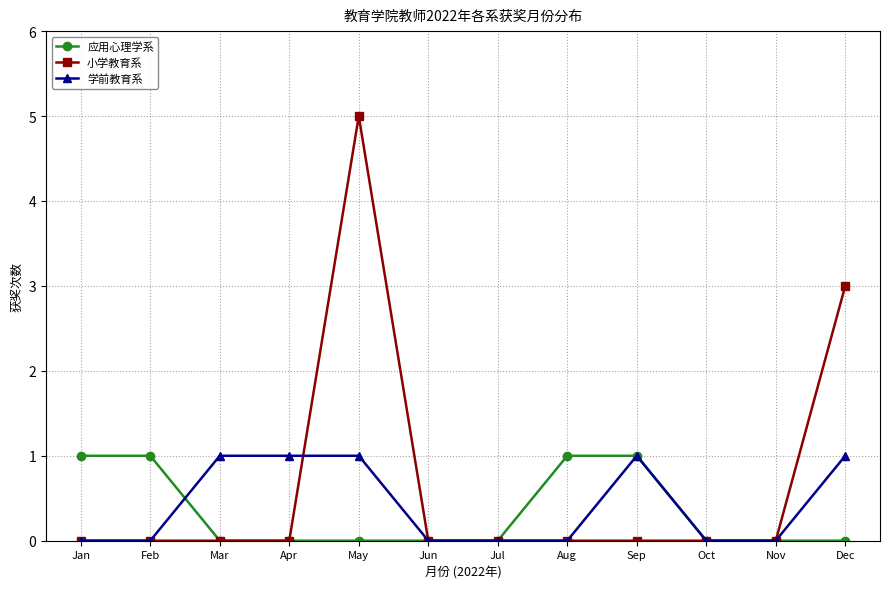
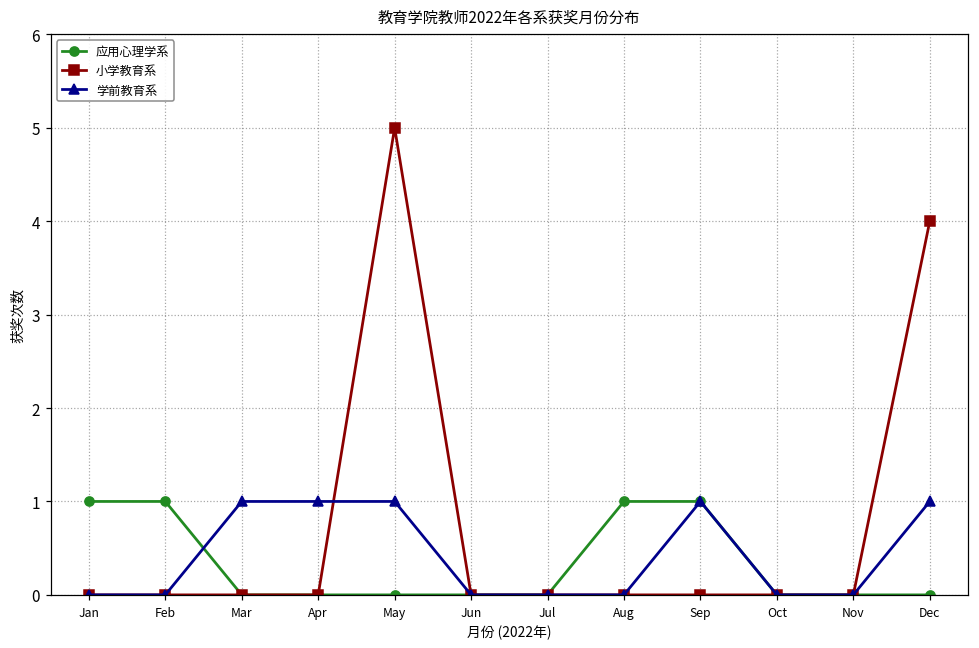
小学教育系, Dec: 3 -> 4
